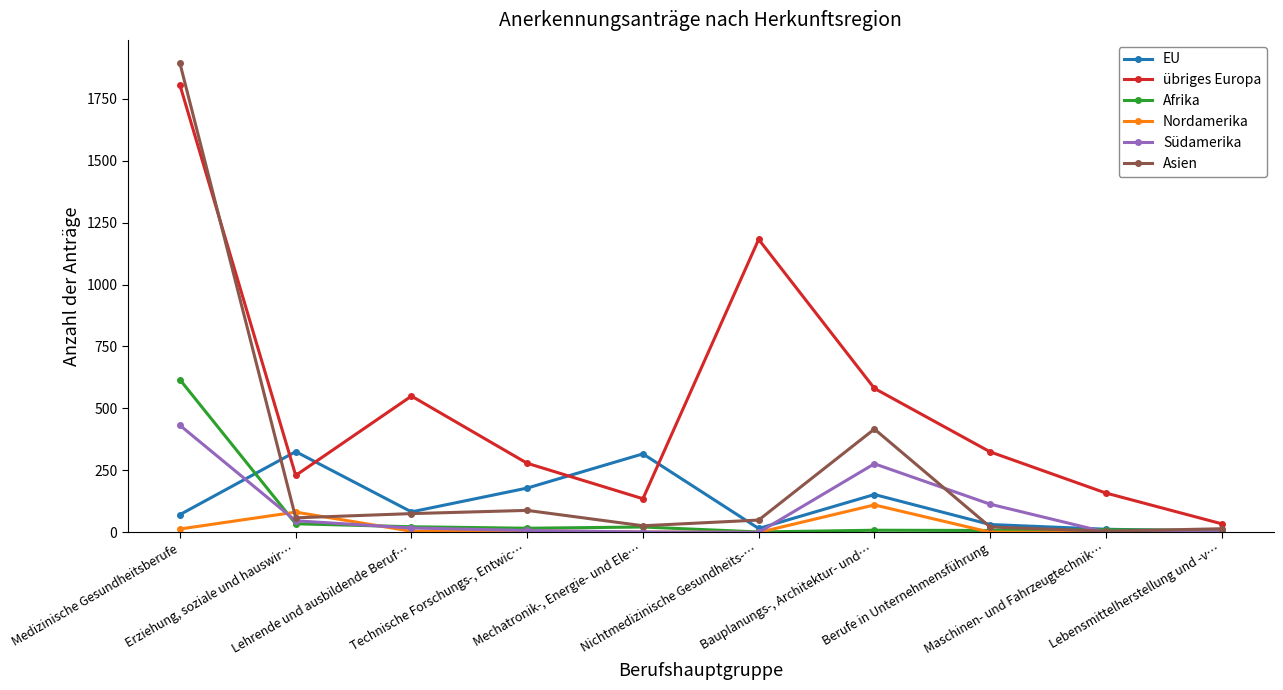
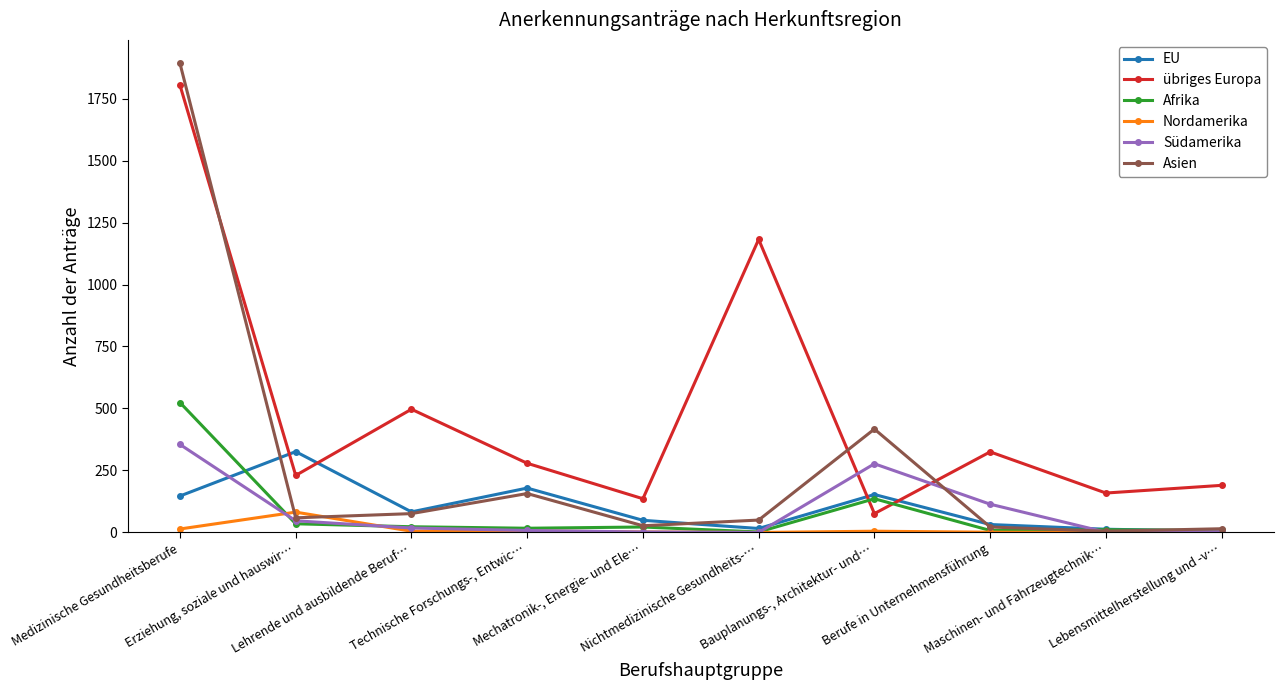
EU, Medizinische Gesundheitsberufe: 70 -> 150
Afrika, Medizinische Gesundheitsberufe: 620 -> 520
Südamerika, Medizinische Gesundheitsberufe: 430 -> 360
übriges Europa, Lehrende und ausbildende Beruf…: 550 -> 500
Asien, Technische Forschungs-, Entwic…: 90 -> 160
EU, Mechatronik-, Energie- und Ele…: 320 -> 50
übriges Europa, Bauplanungs-, Architektur- und…: 580 -> 80
Afrika, Bauplanungs-, Architektur- und…: 10 -> 140
Nordamerika, Bauplanungs-, Architektur- und…: 110 -> 10
übriges Europa, Lebensmittelherstellung und -v…: 40 -> 190
